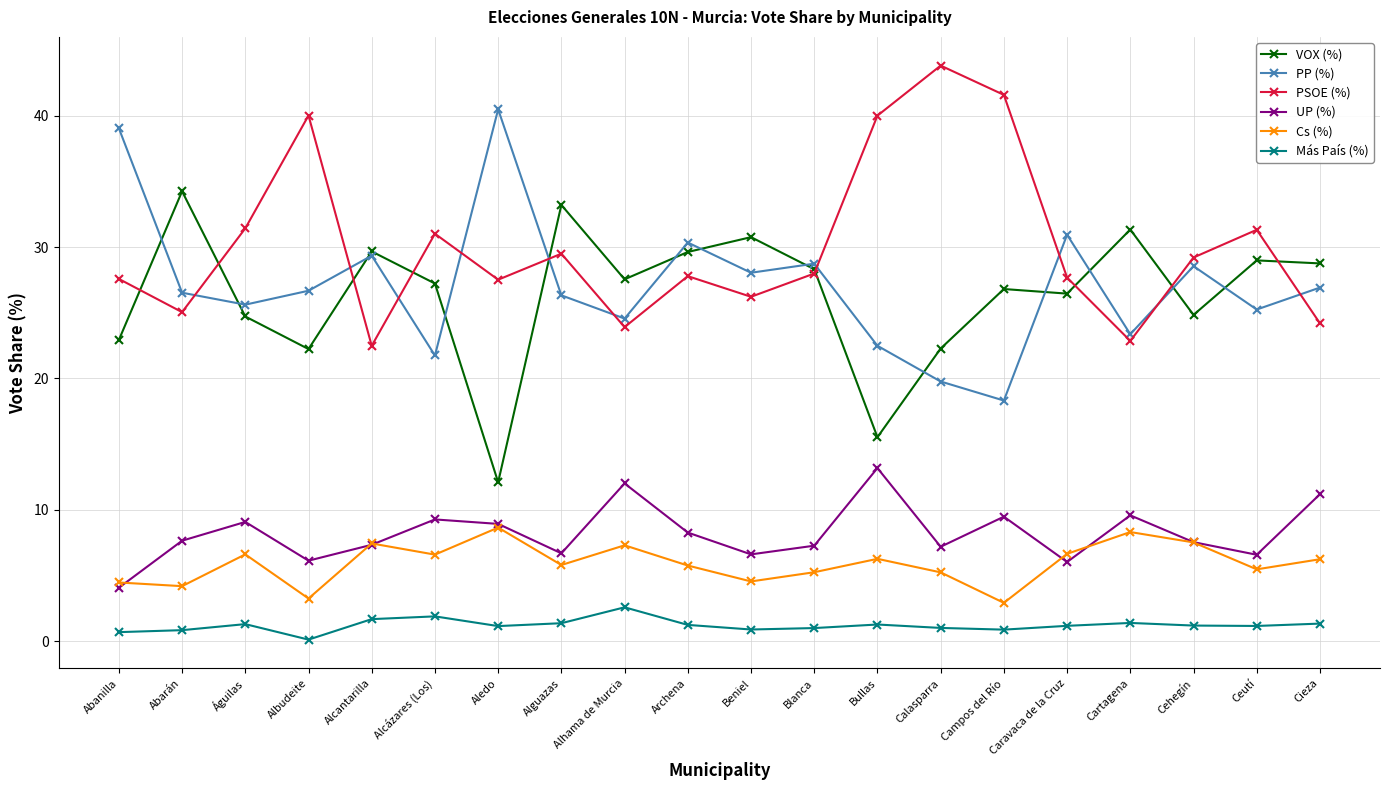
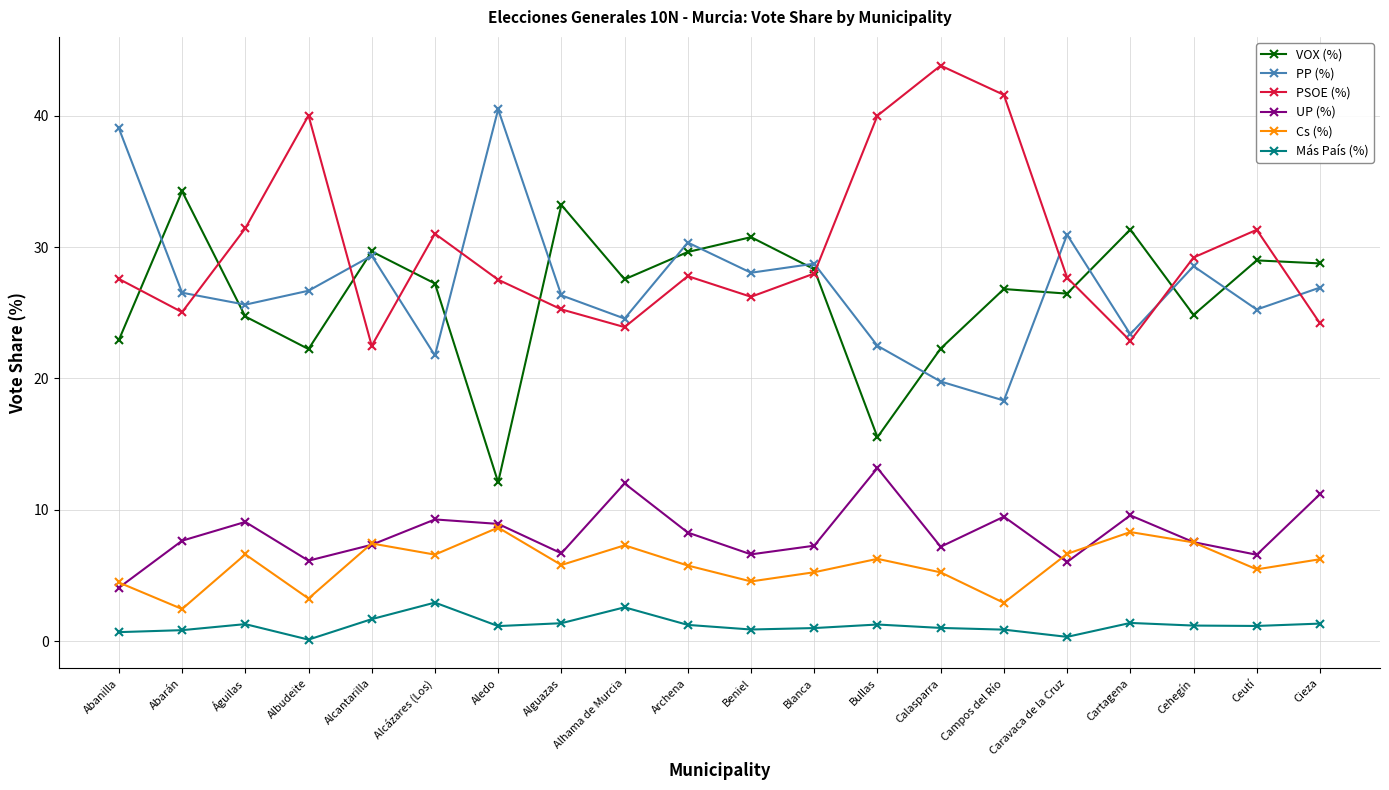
Cs (%), Abarán: 4.2 -> 2.5
Más País (%), Alcázares (Los): 1.9 -> 2.9
PSOE (%), Alguazas: 29.5 -> 25.3
Más País (%), Caravaca de la Cruz: 1.2 -> 0.3
